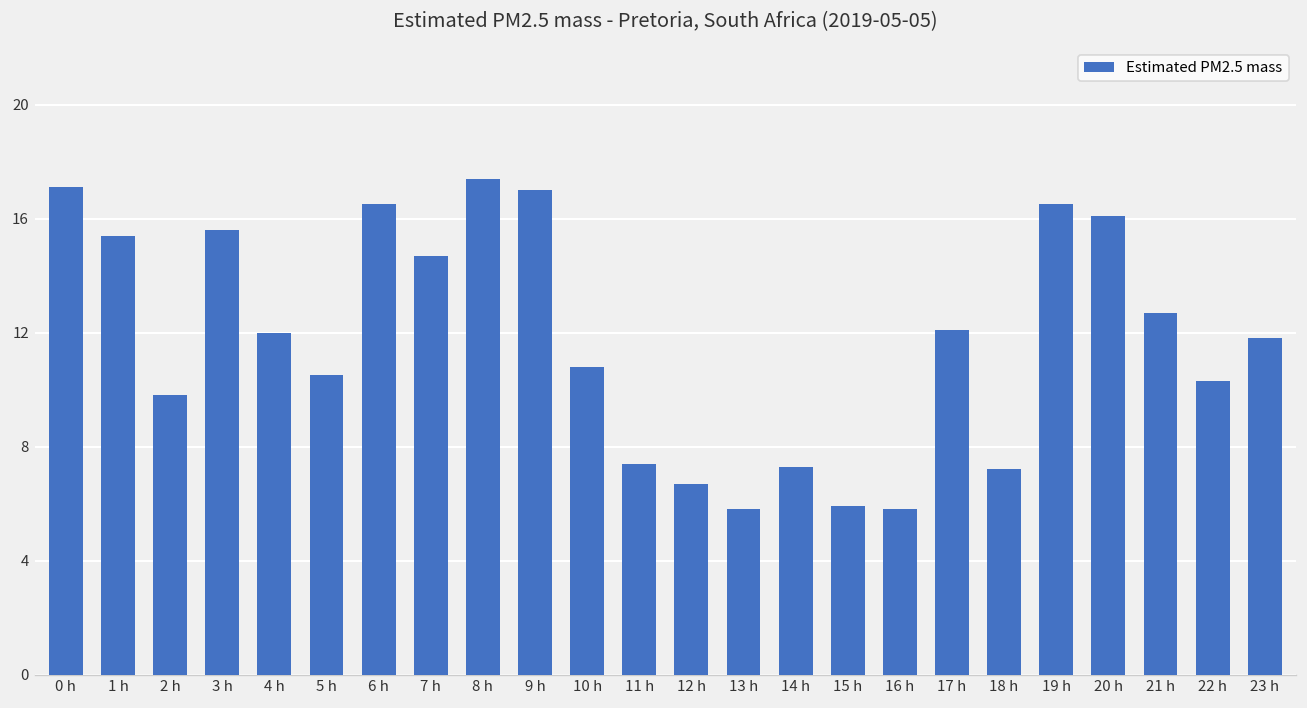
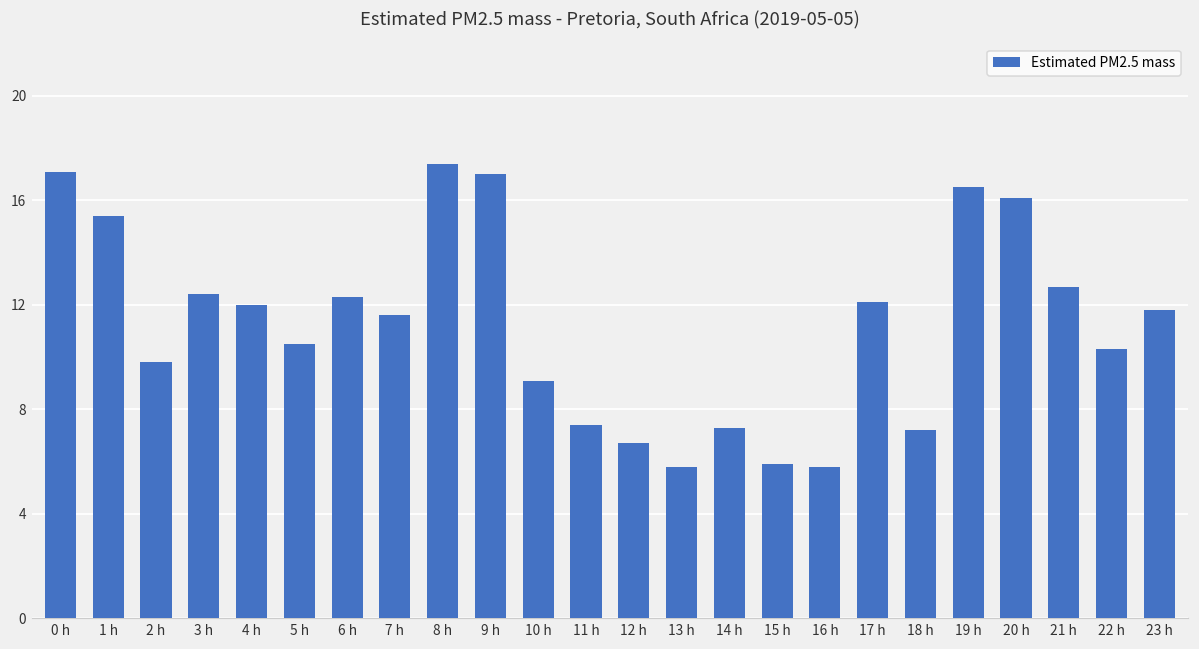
3 h: 15.6 -> 12.4
6 h: 16.5 -> 12.3
7 h: 14.7 -> 11.6
10 h: 10.8 -> 9.1
